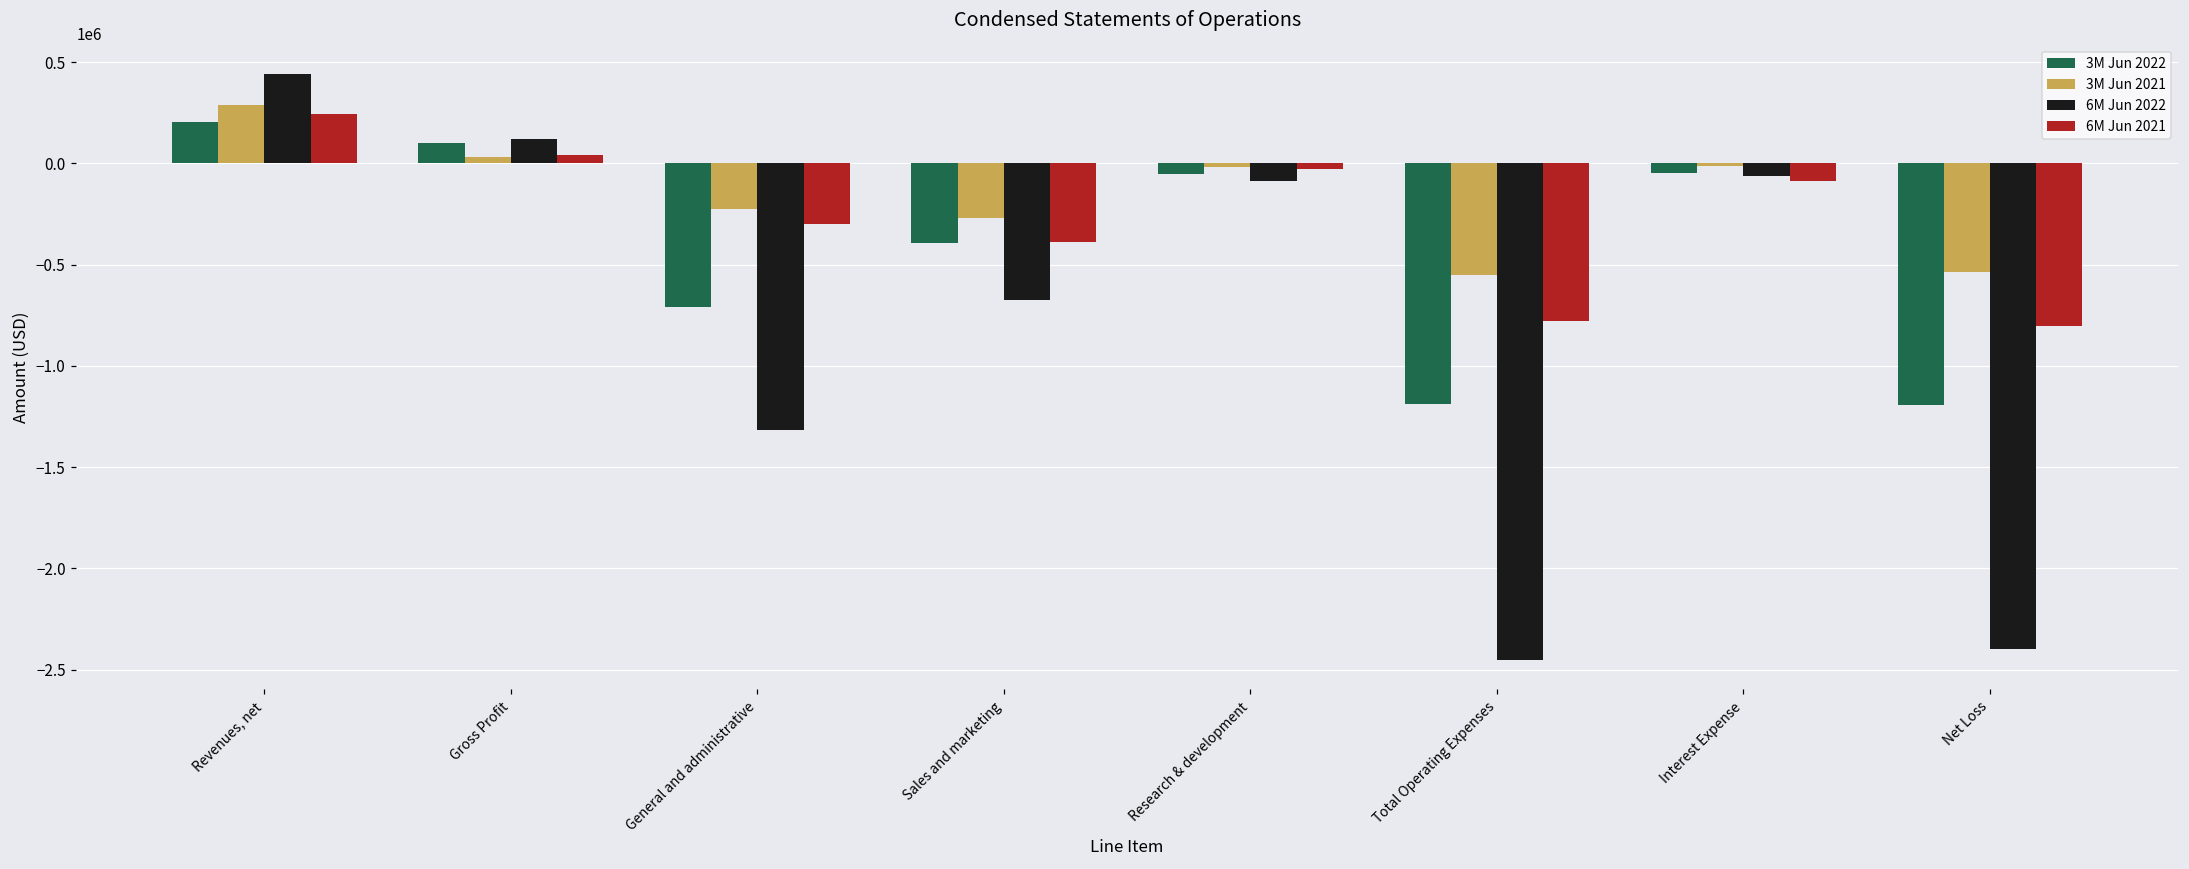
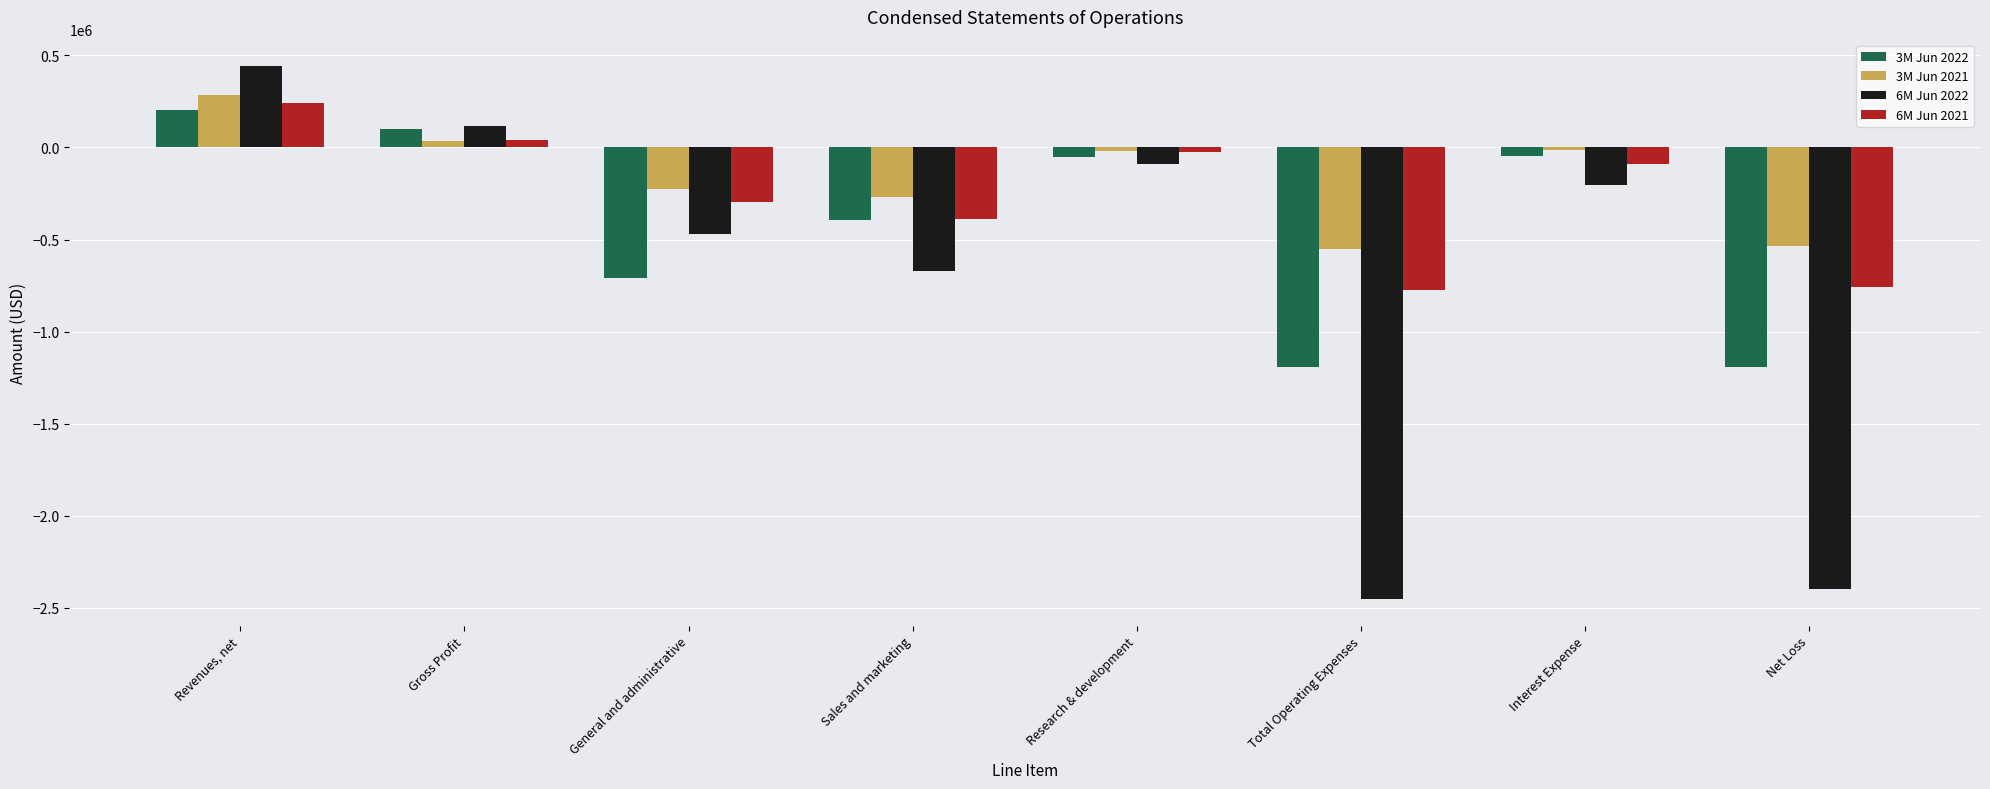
6M Jun 2022, General and administrative: -1320000 -> -470000
6M Jun 2022, Interest Expense: -60000 -> -200000
6M Jun 2021, Net Loss: -800000 -> -760000
